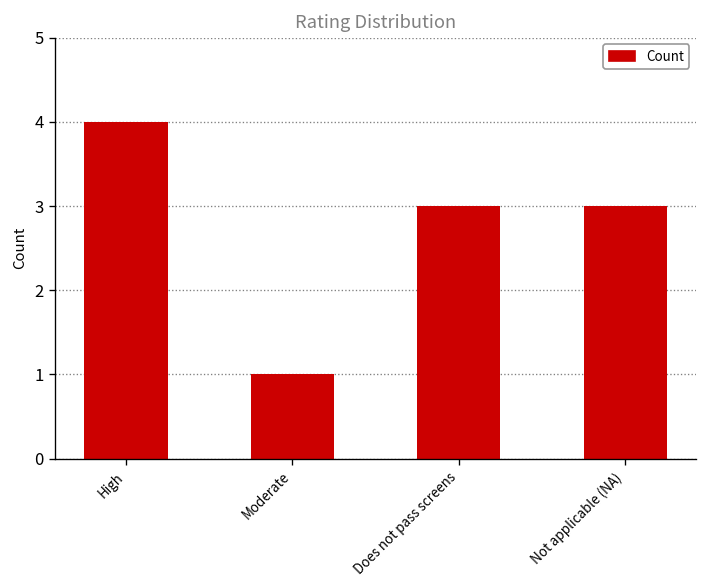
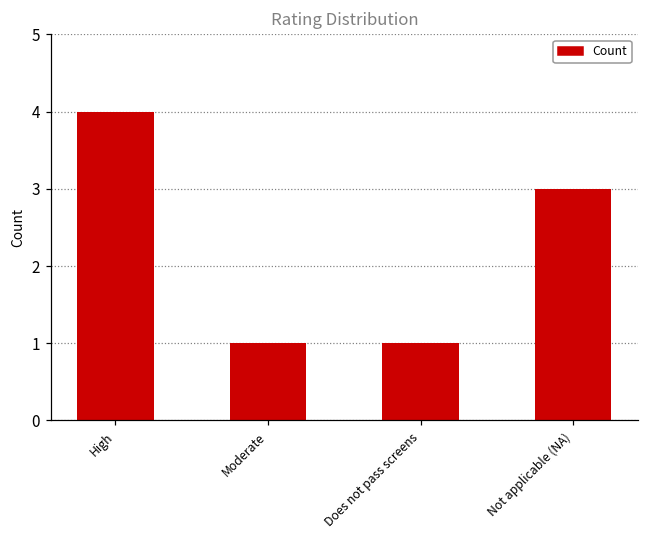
Does not pass screens: 3 -> 1
